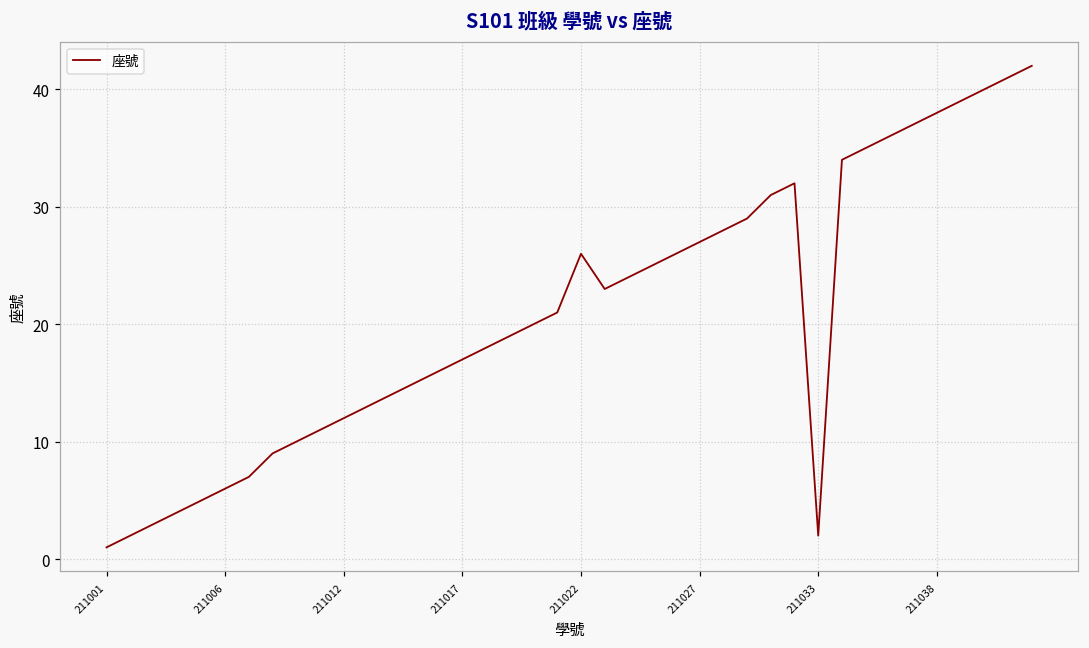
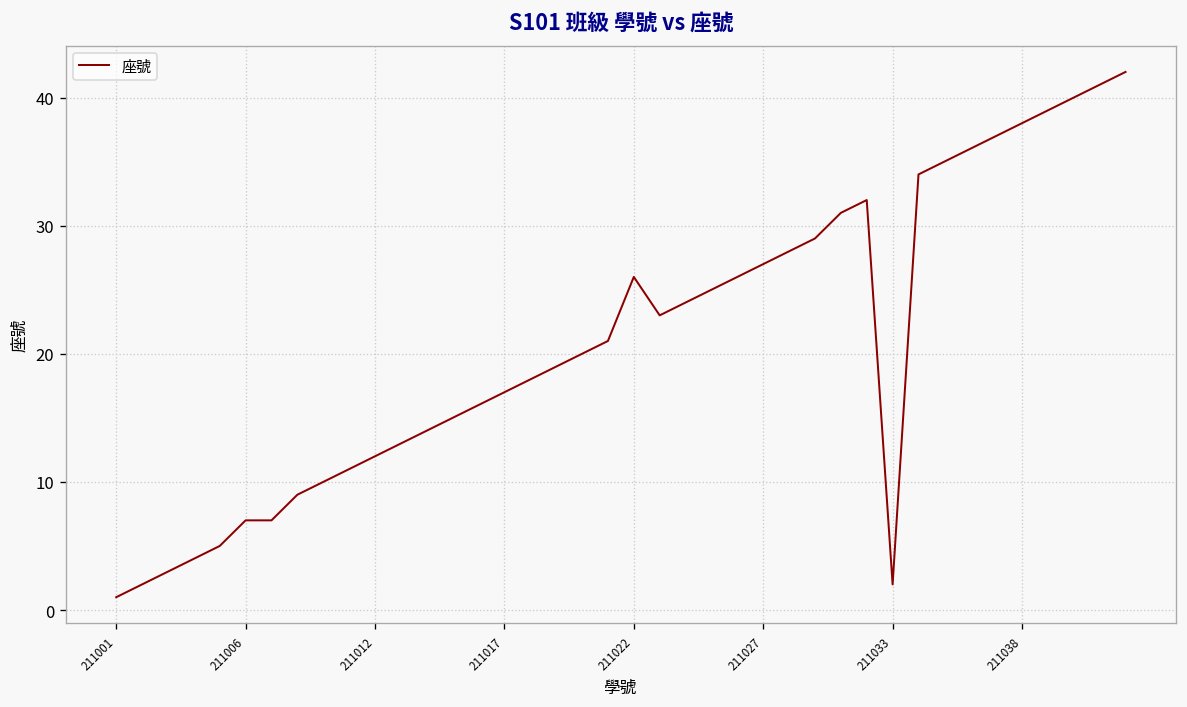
211006: 6 -> 7
